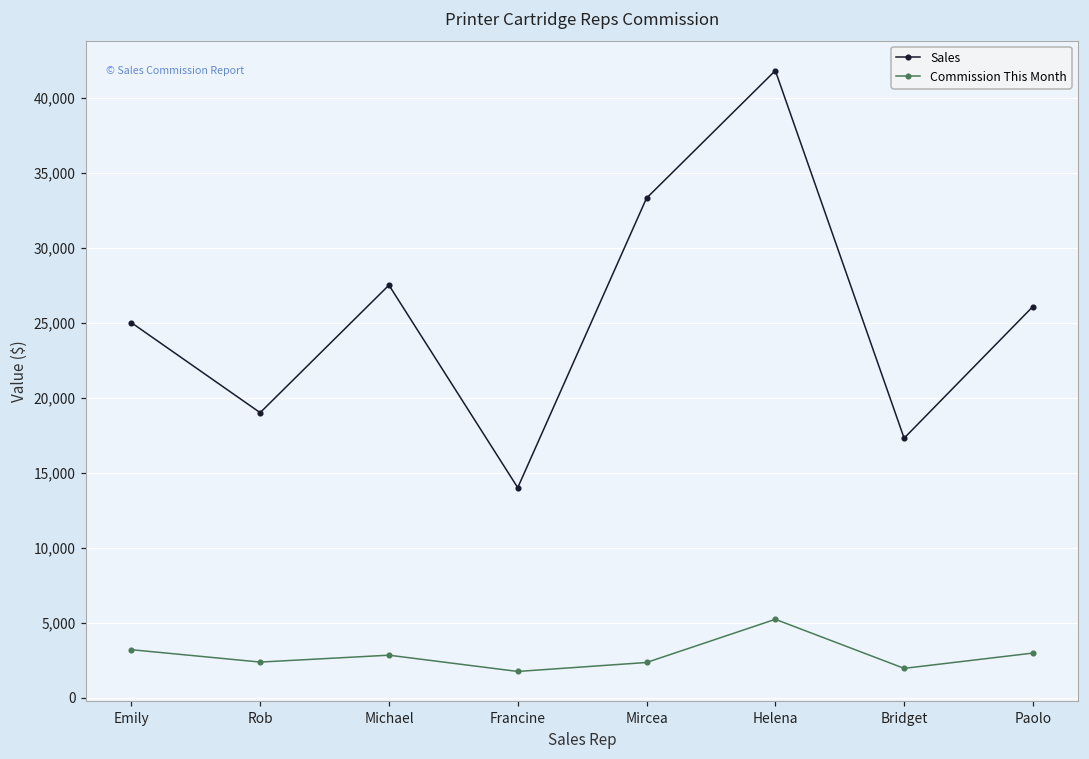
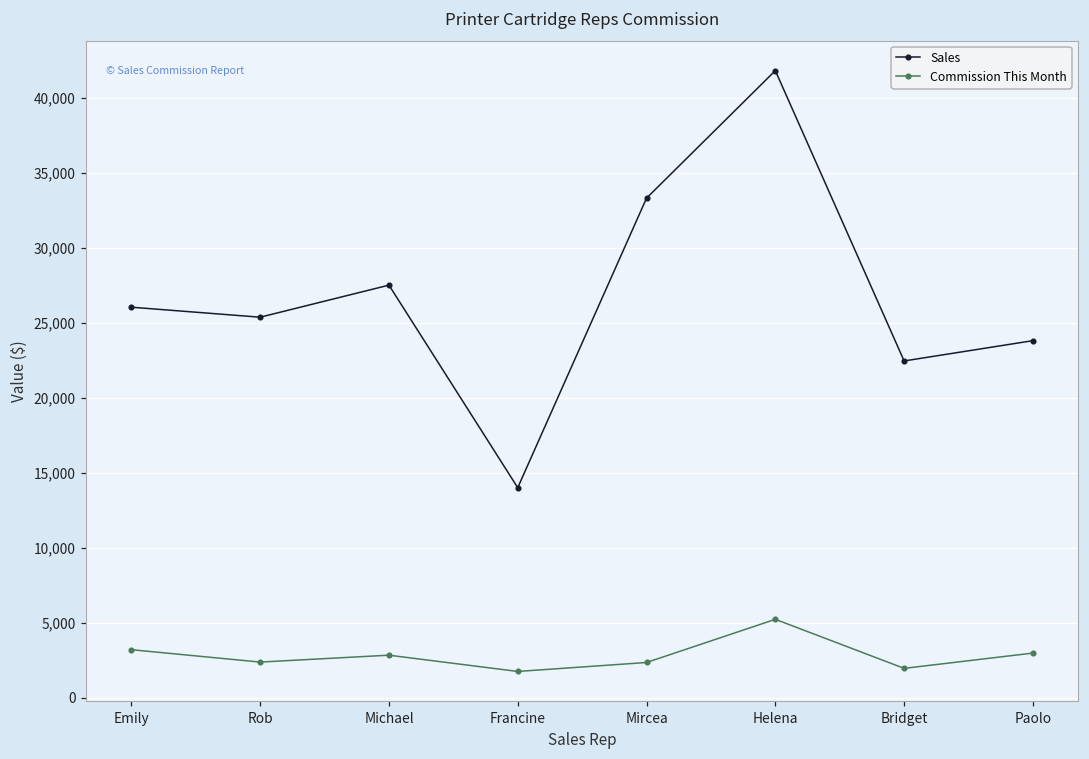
Sales, Emily: 25,000 -> 26,000
Sales, Rob: 19,000 -> 25,400
Sales, Bridget: 17,300 -> 22,400
Sales, Paolo: 26,100 -> 23,800
